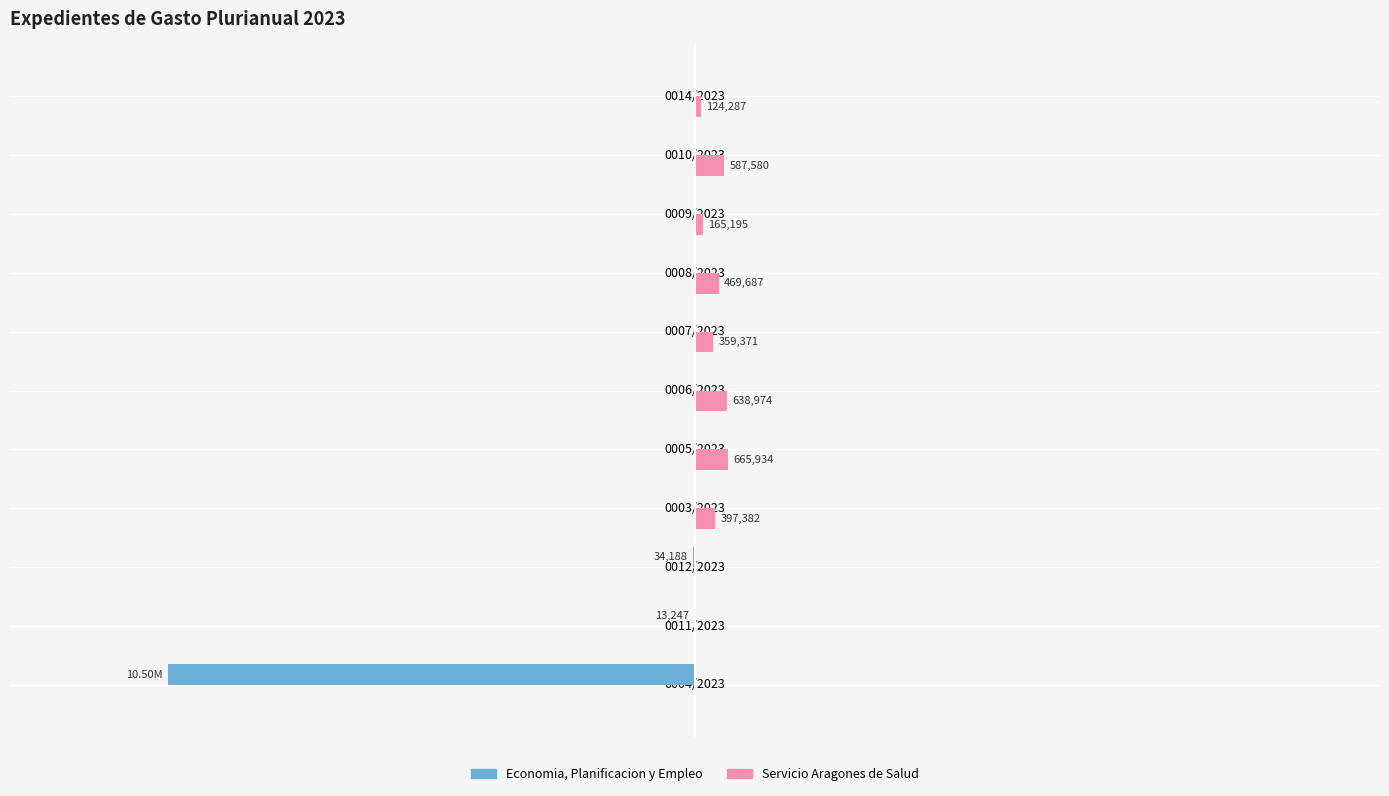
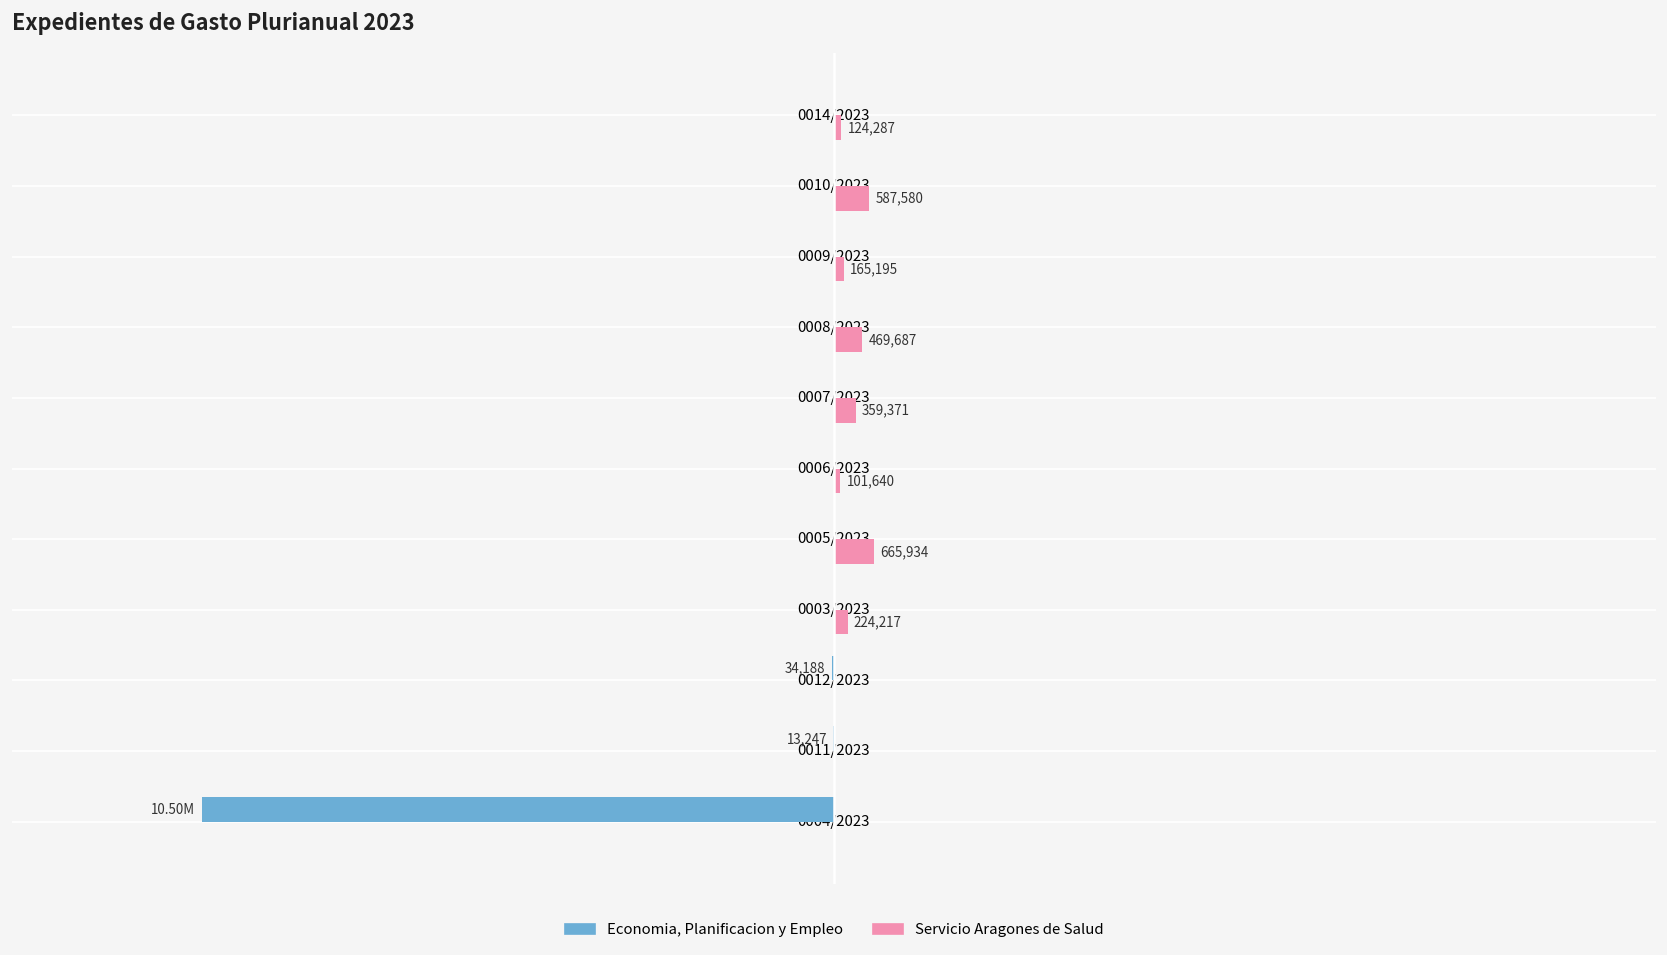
Servicio Aragones de Salud, 0006/2023: 638,974 -> 101,640
Servicio Aragones de Salud, 0003/2023: 397,382 -> 224,217
